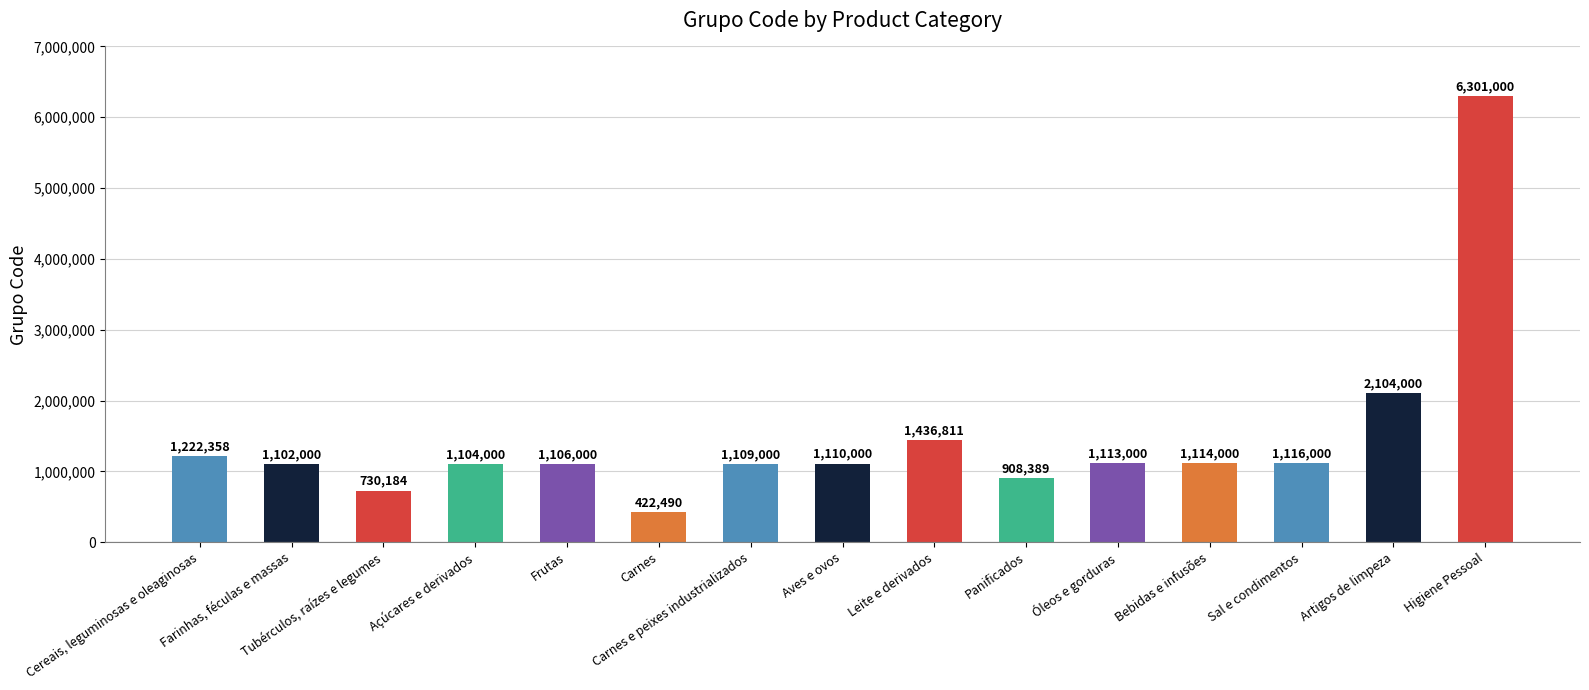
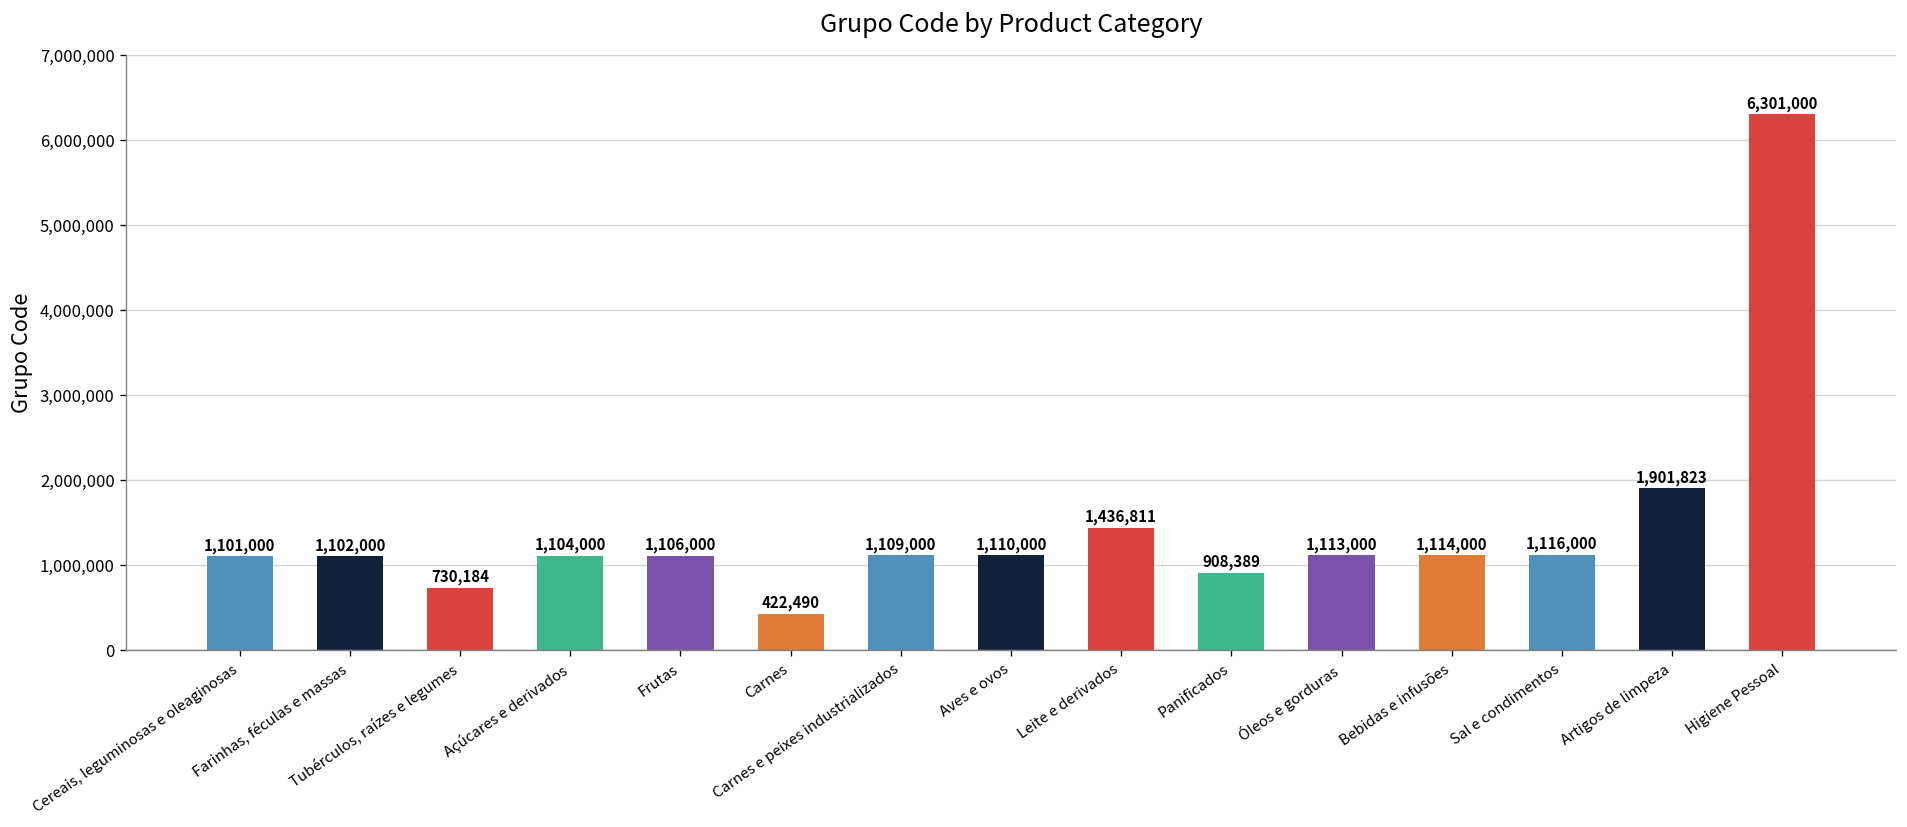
Cereais, leguminosas e oleaginosas: 1,222,358 -> 1,101,000
Artigos de limpeza: 2,104,000 -> 1,901,823
